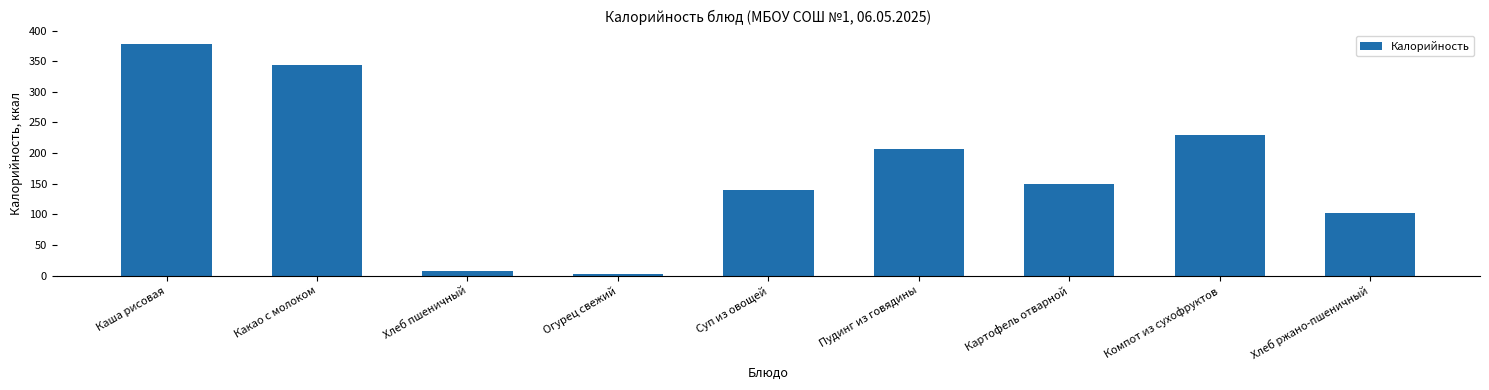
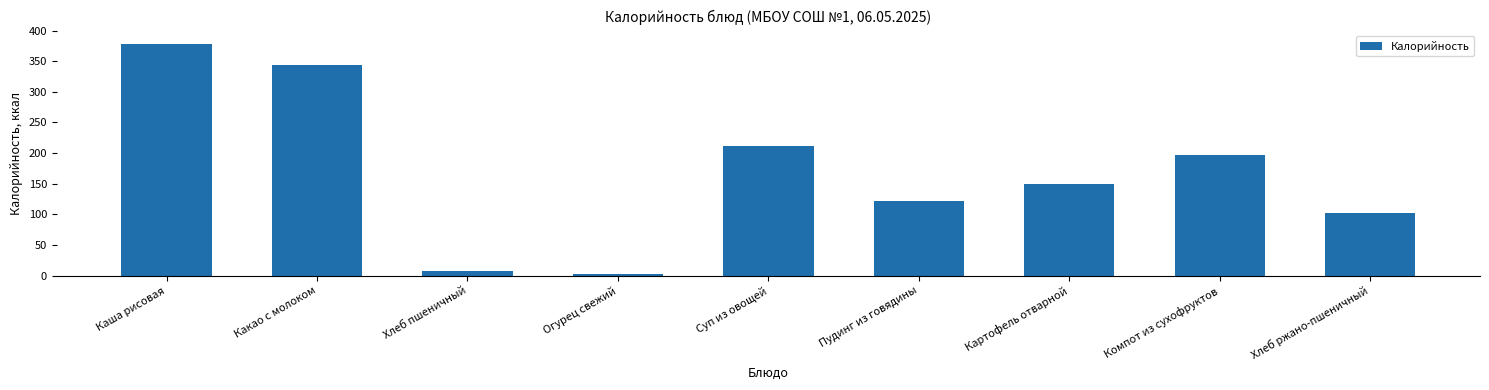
Суп из овощей: 140 -> 210
Пудинг из говядины: 210 -> 120
Компот из сухофруктов: 230 -> 200
